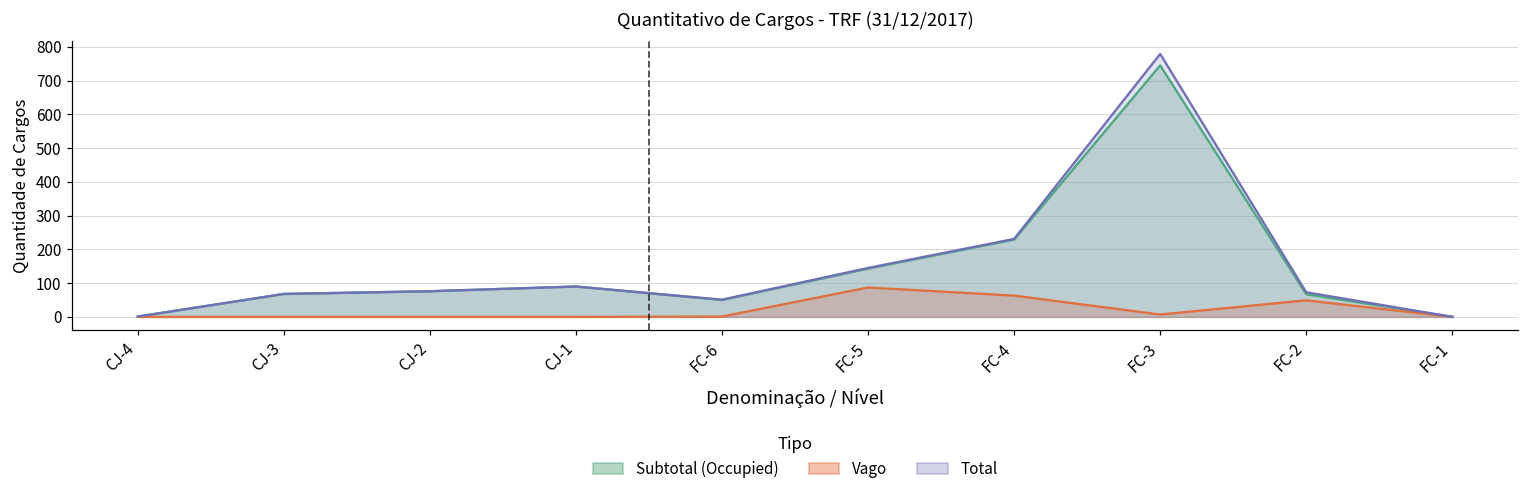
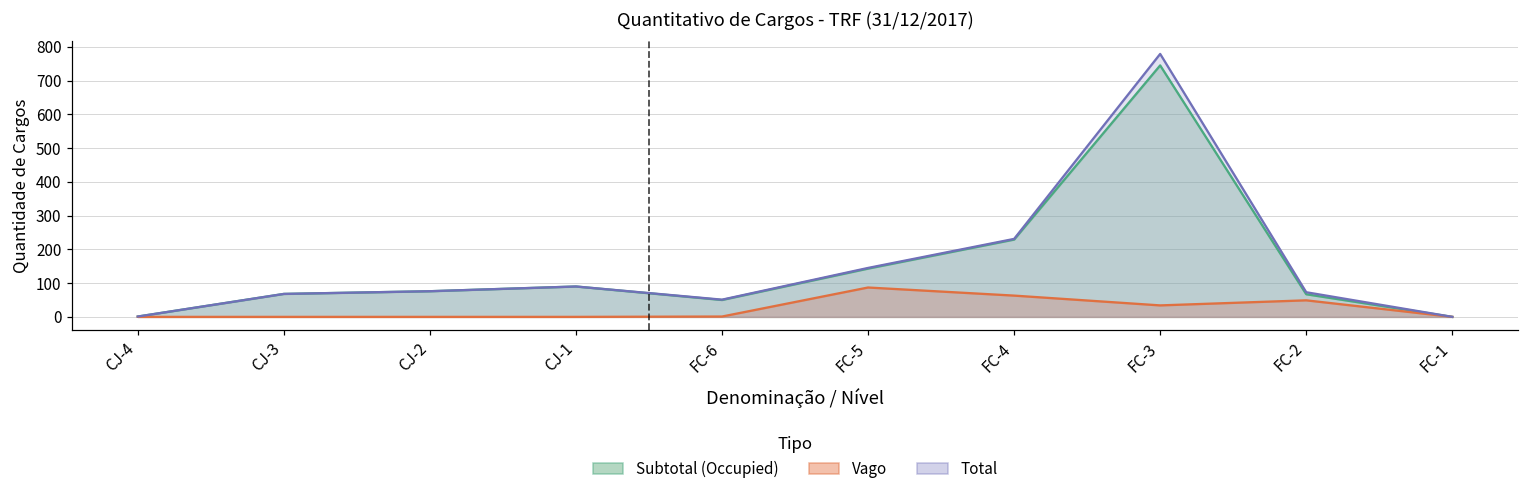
Vago, FC-3: 10 -> 30
